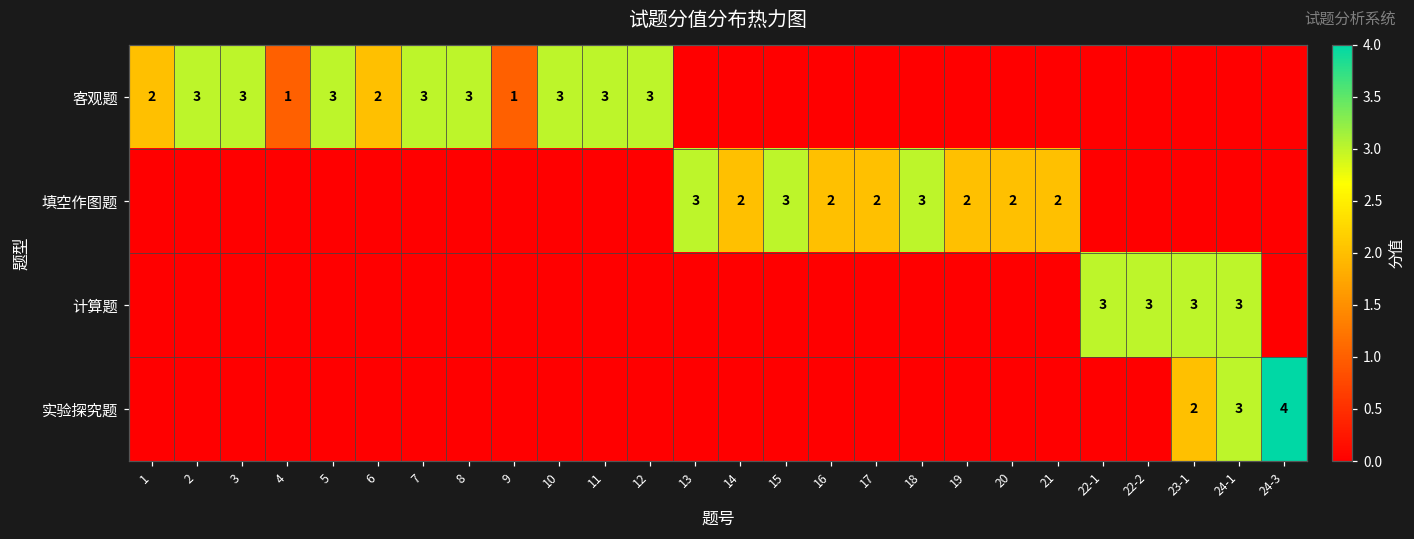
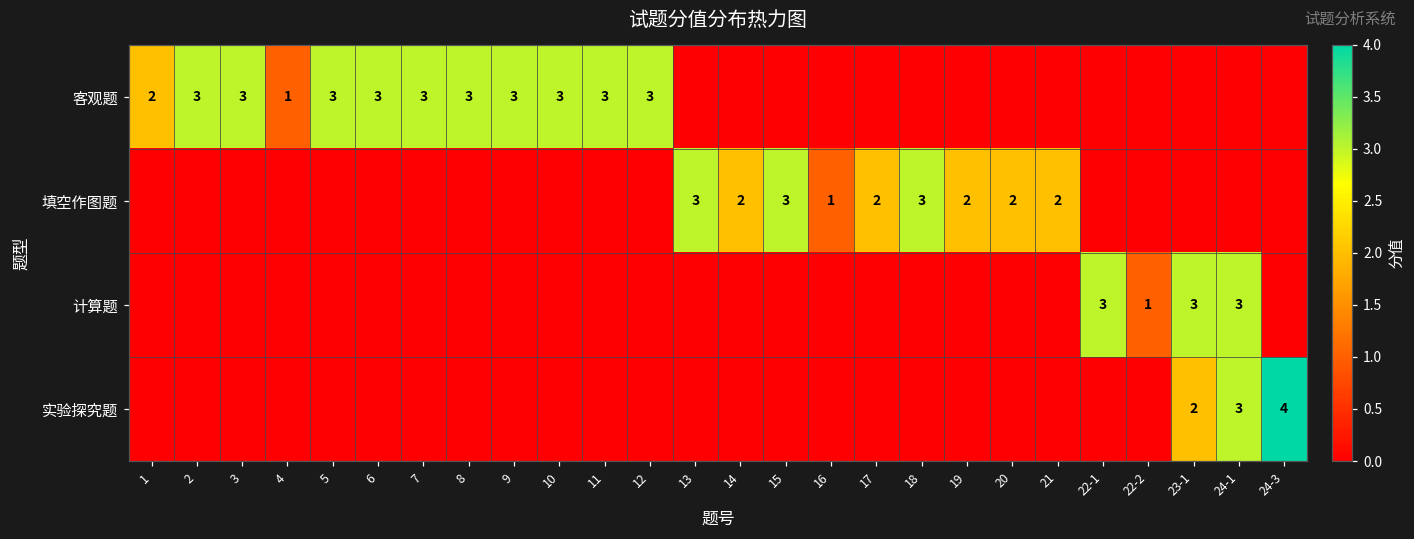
客观题, 6: 2 -> 3
客观题, 9: 1 -> 3
填空作图题, 16: 2 -> 1
计算题, 22-2: 3 -> 1
